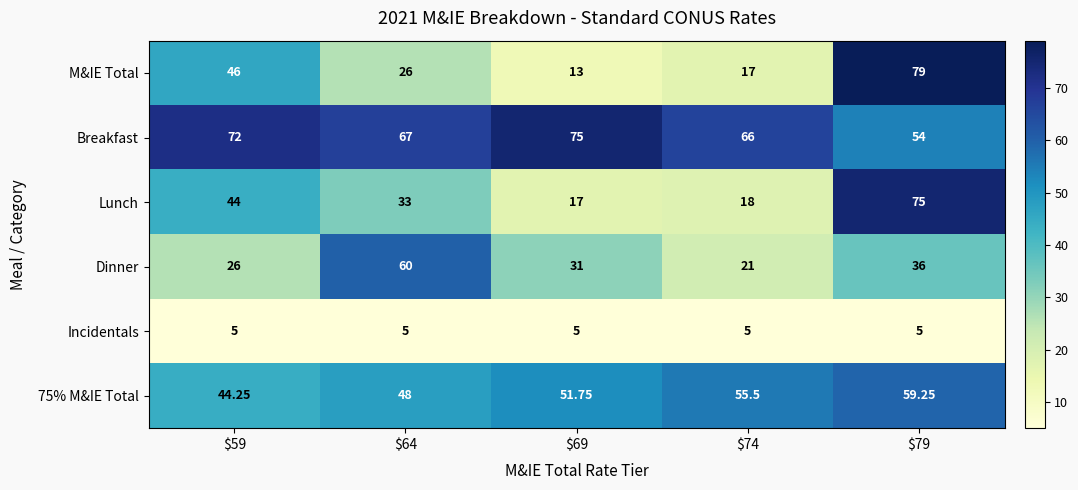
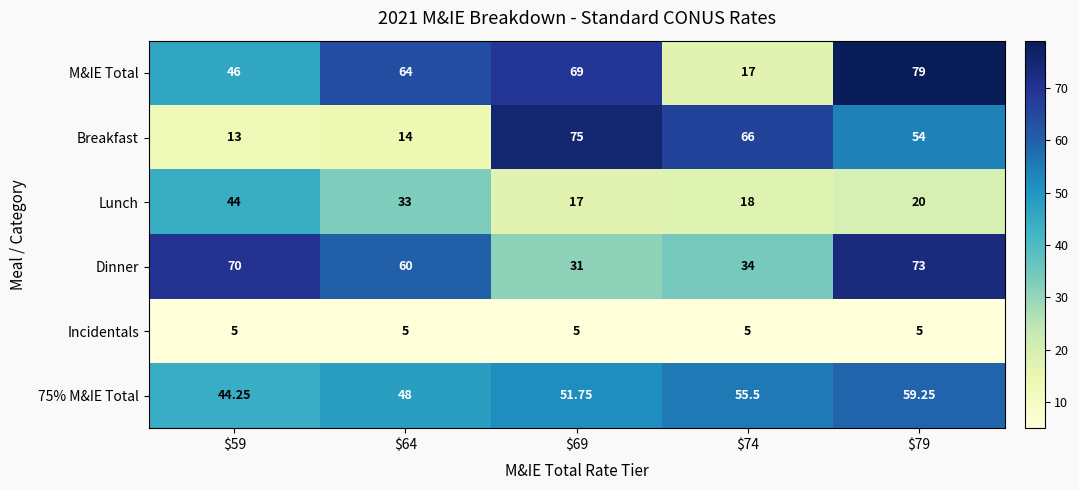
M&IE Total, $64: 26 -> 64
M&IE Total, $69: 13 -> 69
Breakfast, $59: 72 -> 13
Breakfast, $64: 67 -> 14
Lunch, $79: 75 -> 20
Dinner, $59: 26 -> 70
Dinner, $74: 21 -> 34
Dinner, $79: 36 -> 73
